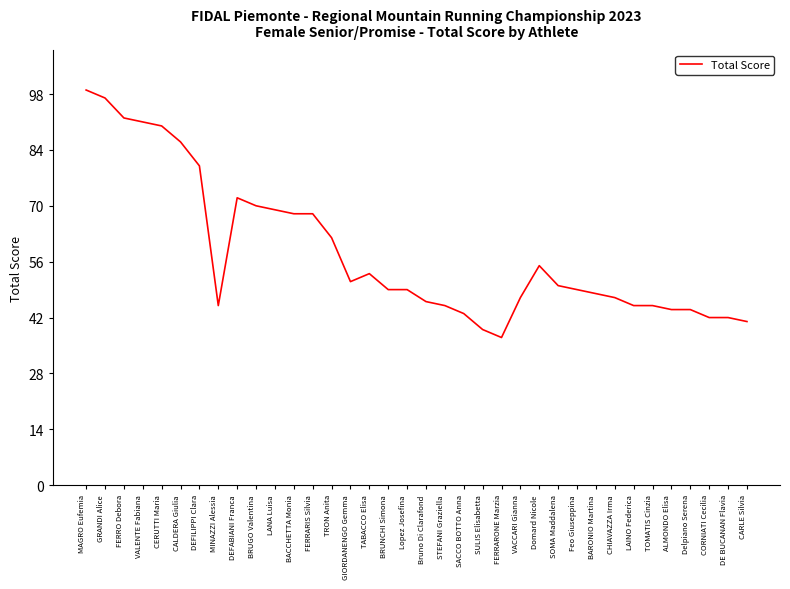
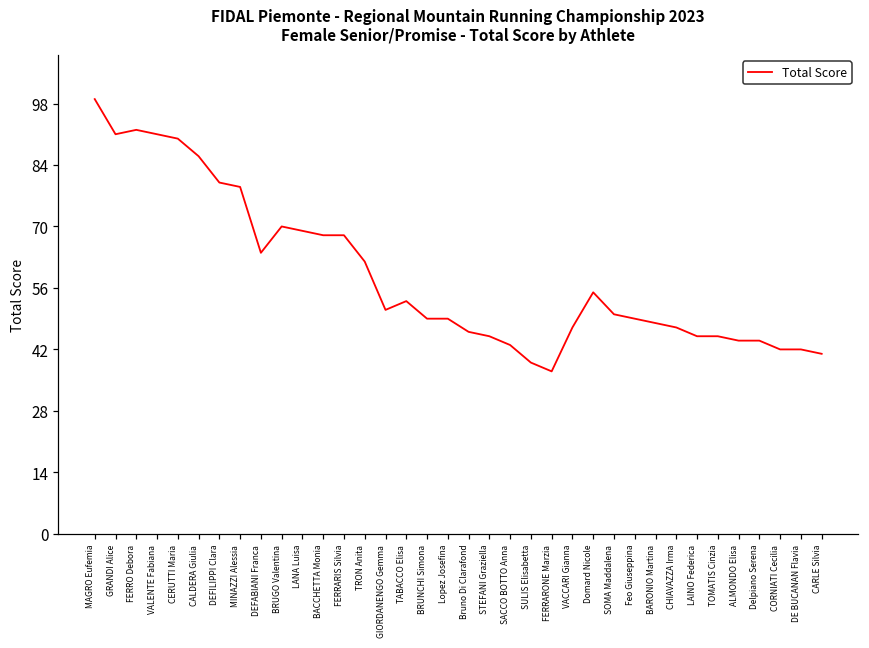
GRANDI Alice: 97 -> 91
MINAZZI Alessia: 45 -> 79
DEFABIANI Franca: 72 -> 64
